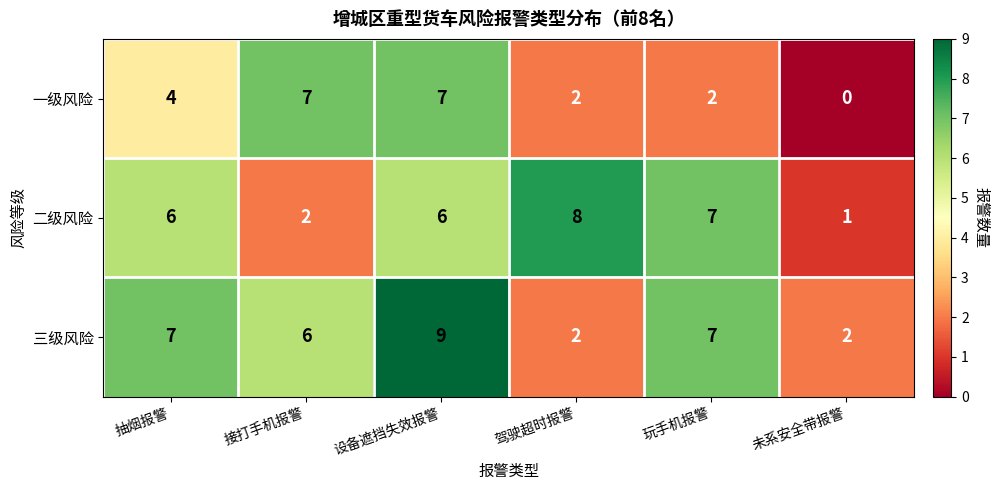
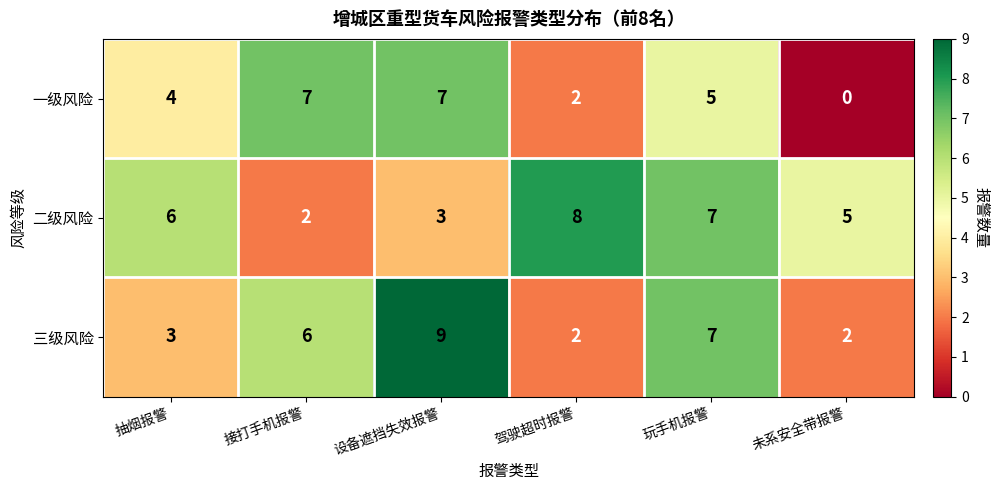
一级风险, 玩手机报警: 2 -> 5
二级风险, 设备遮挡失效报警: 6 -> 3
二级风险, 未系安全带报警: 1 -> 5
三级风险, 抽烟报警: 7 -> 3
